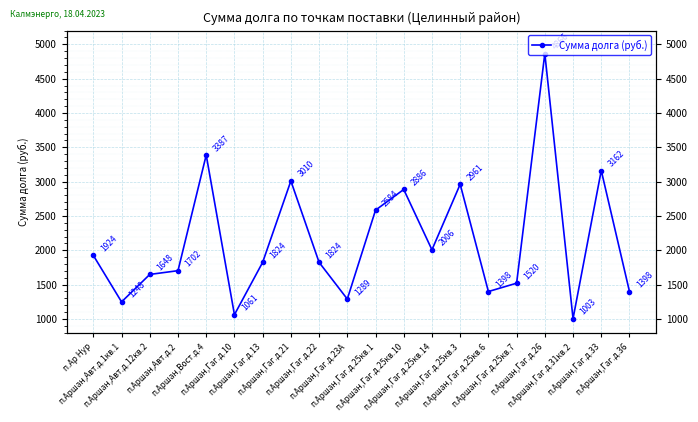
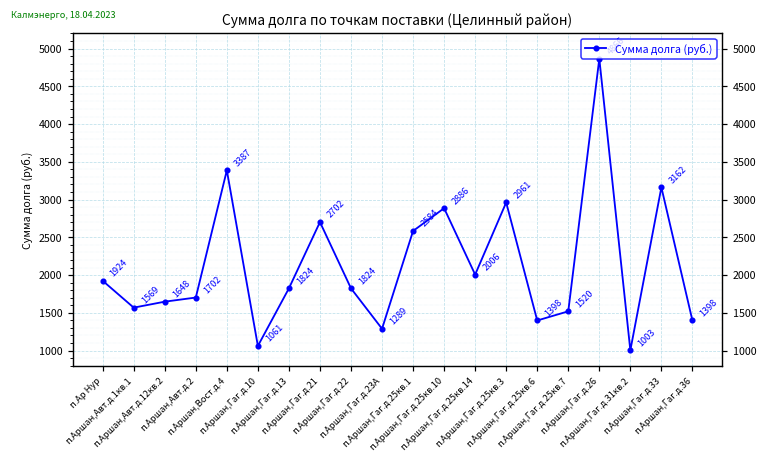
п.Аршан,Авт.д.1кв.1: 1248 -> 1569
п.Аршан,Гаг.д.21: 3010 -> 2702
